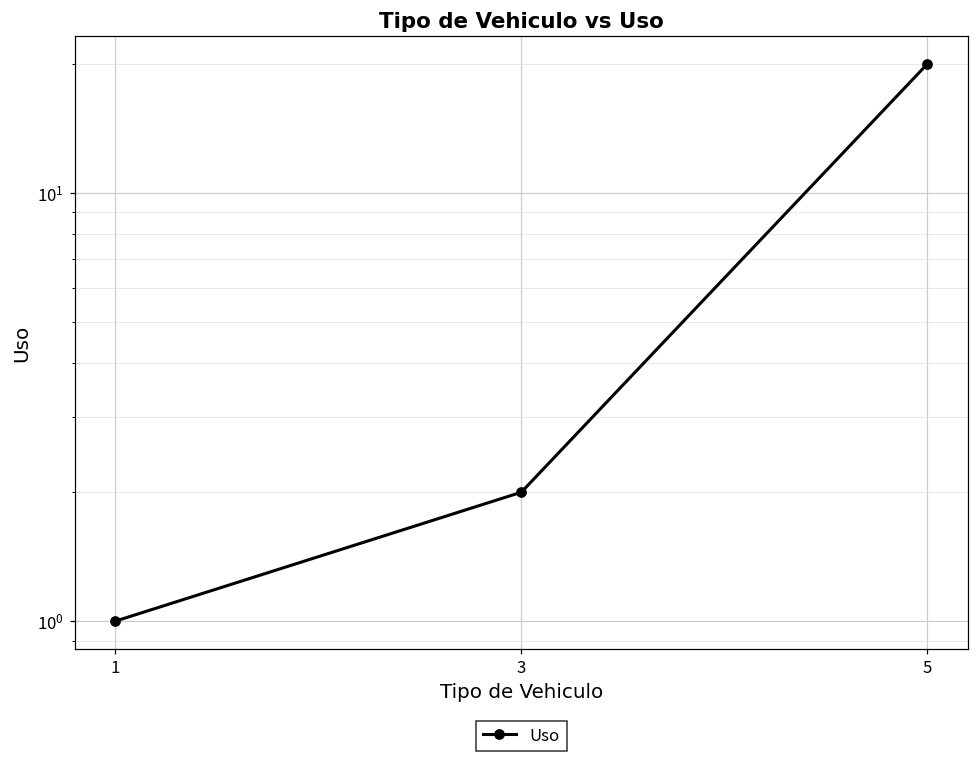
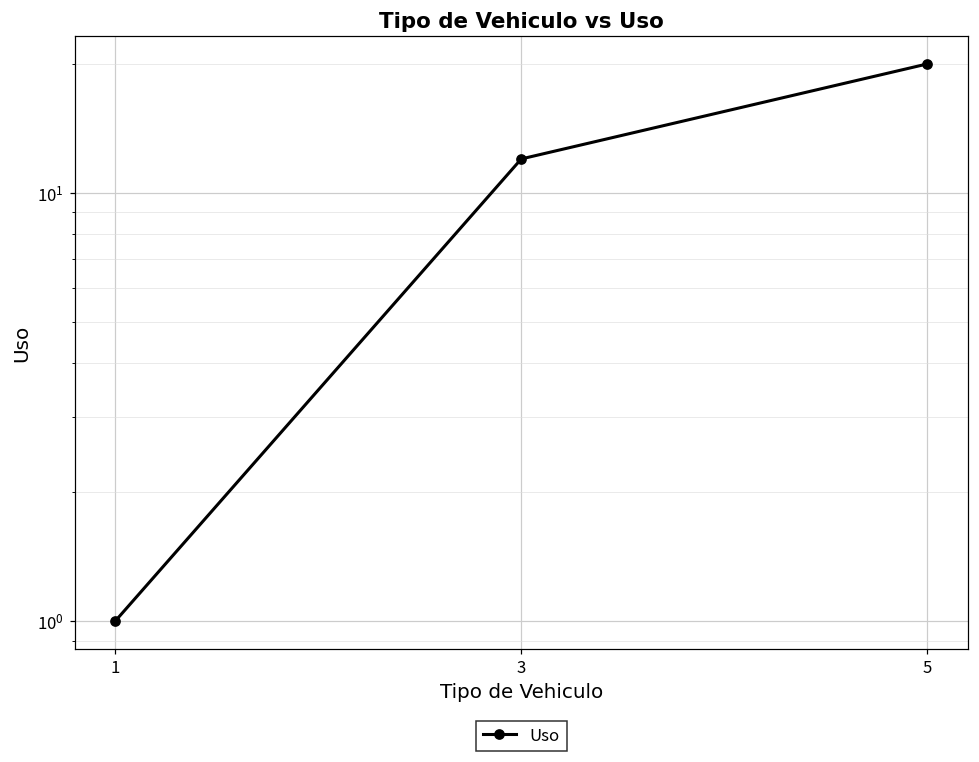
3: 2 -> 12
